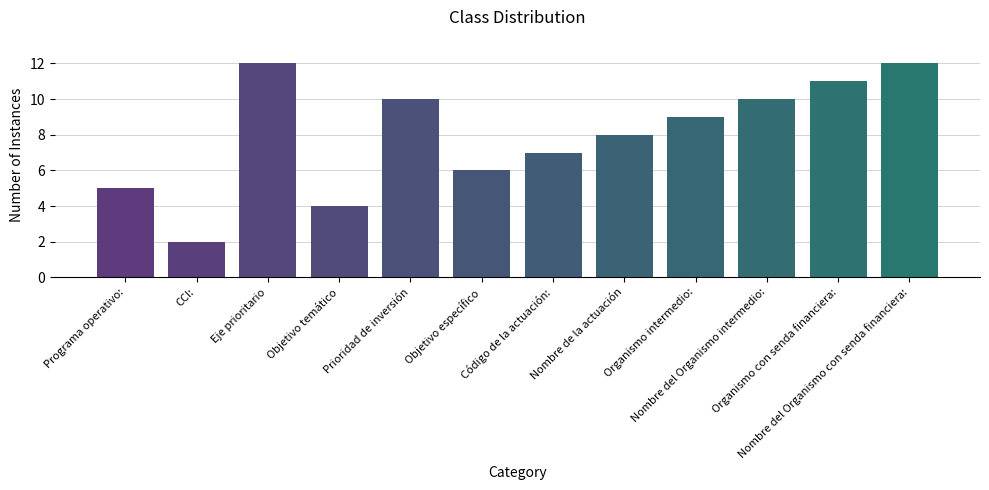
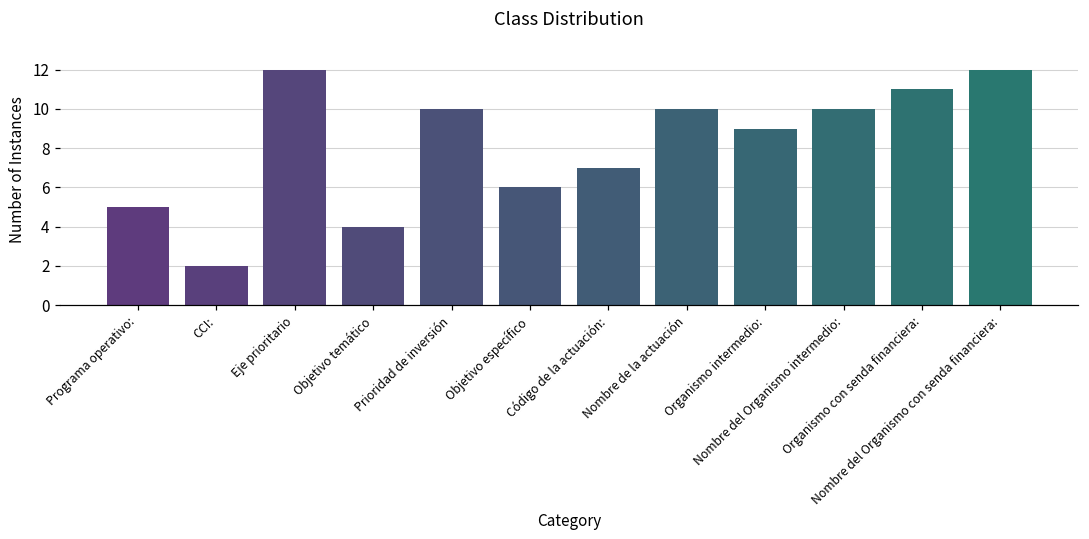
Nombre de la actuación: 8 -> 10
